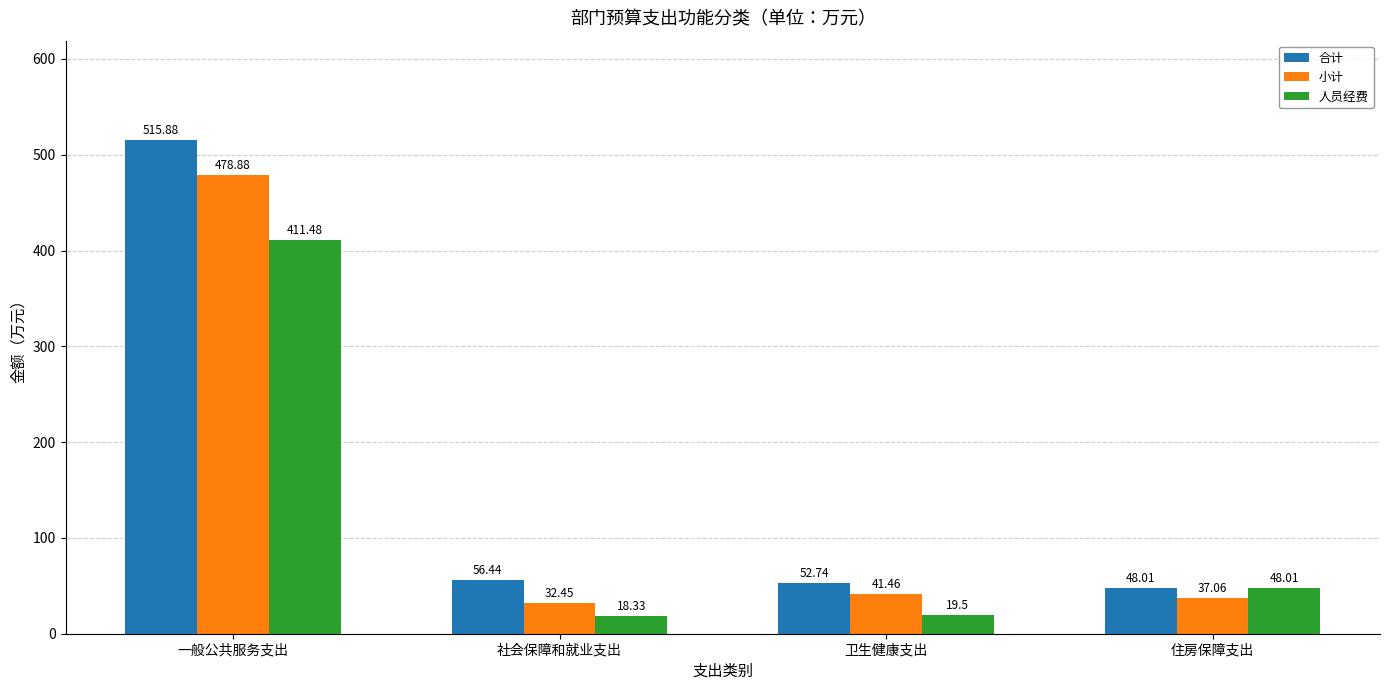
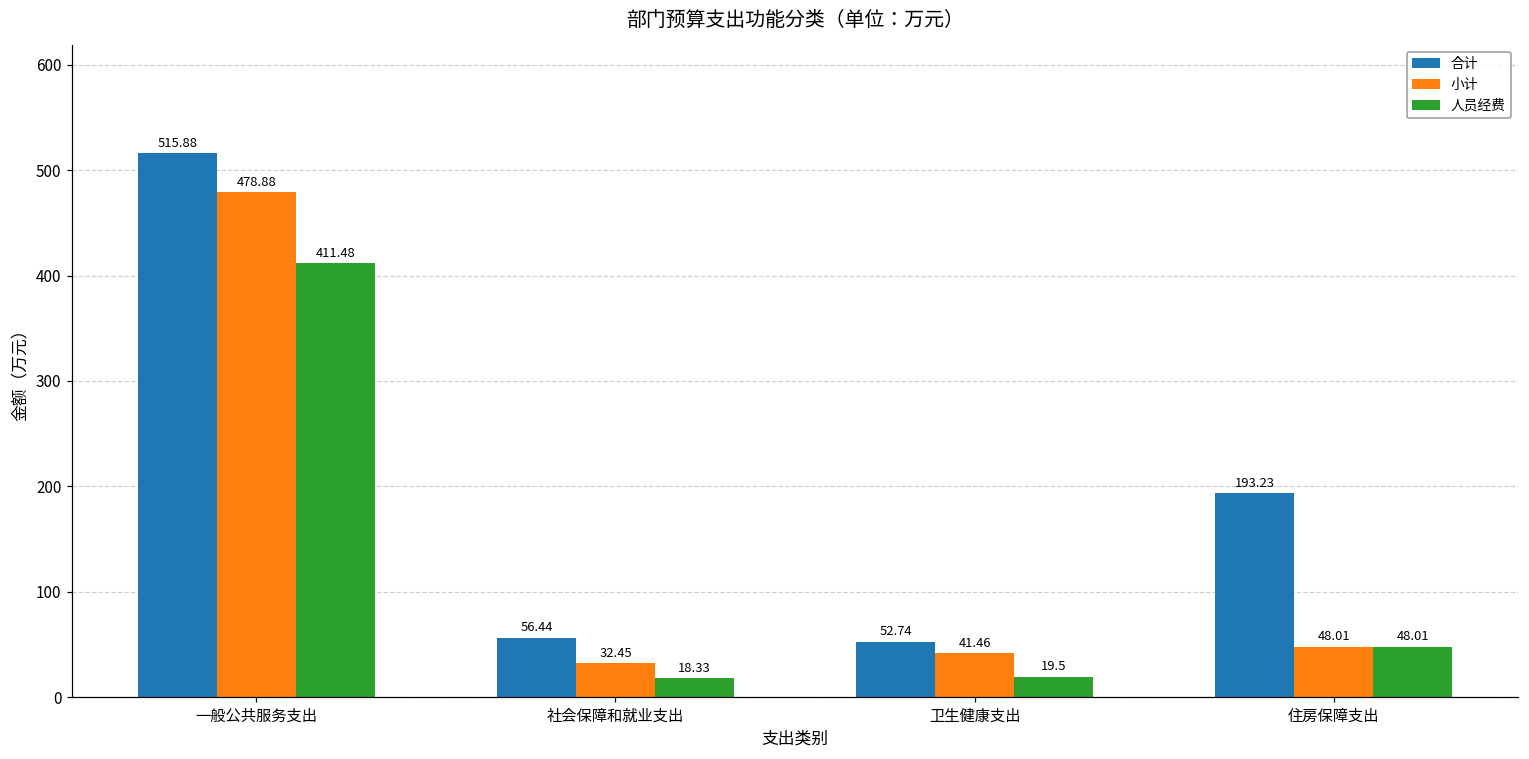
合计, 住房保障支出: 48.01 -> 193.23
小计, 住房保障支出: 37.06 -> 48.01
